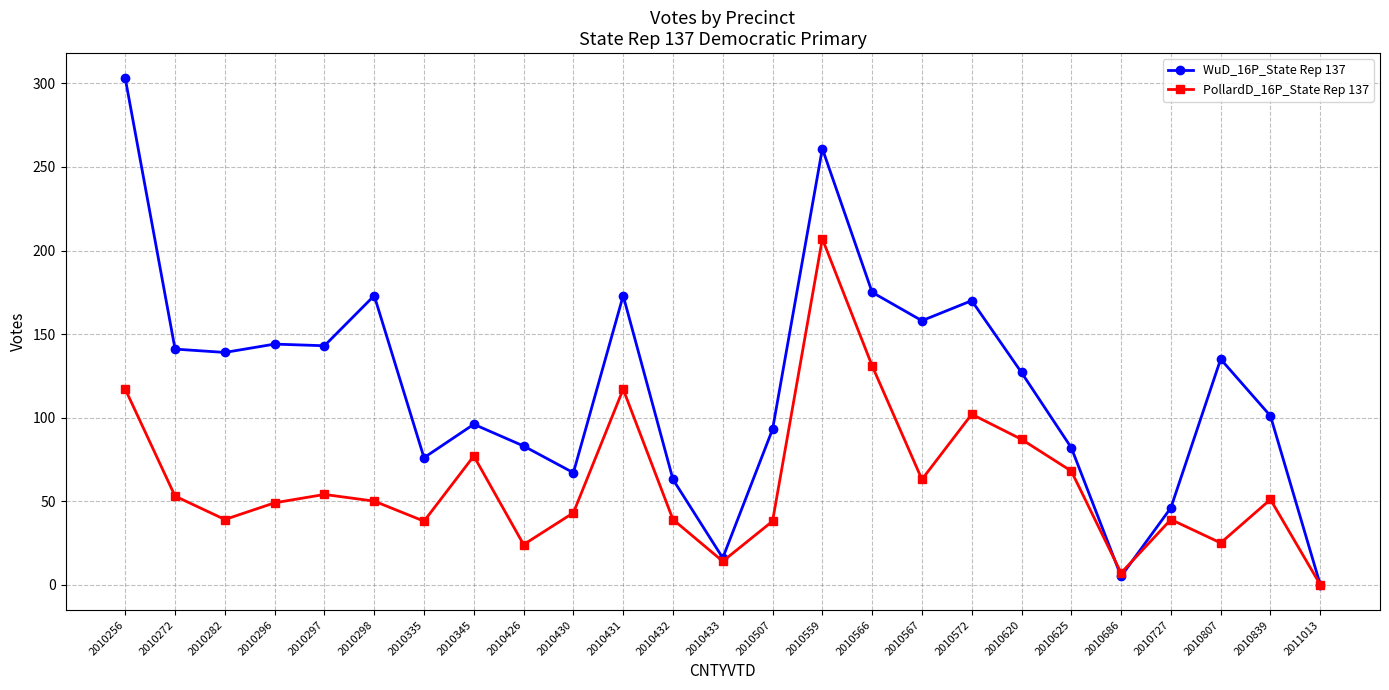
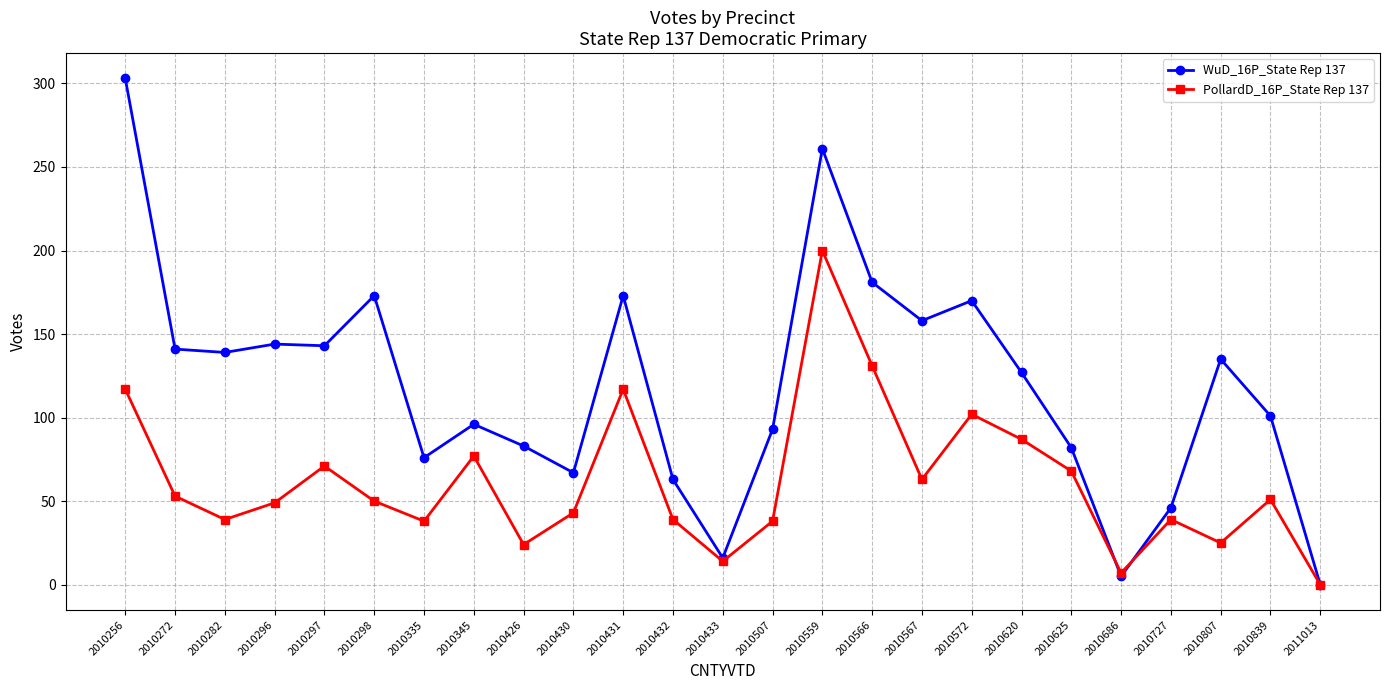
PollardD_16P_State Rep 137, 2010297: 54 -> 71
PollardD_16P_State Rep 137, 2010559: 207 -> 200
WuD_16P_State Rep 137, 2010566: 175 -> 181
